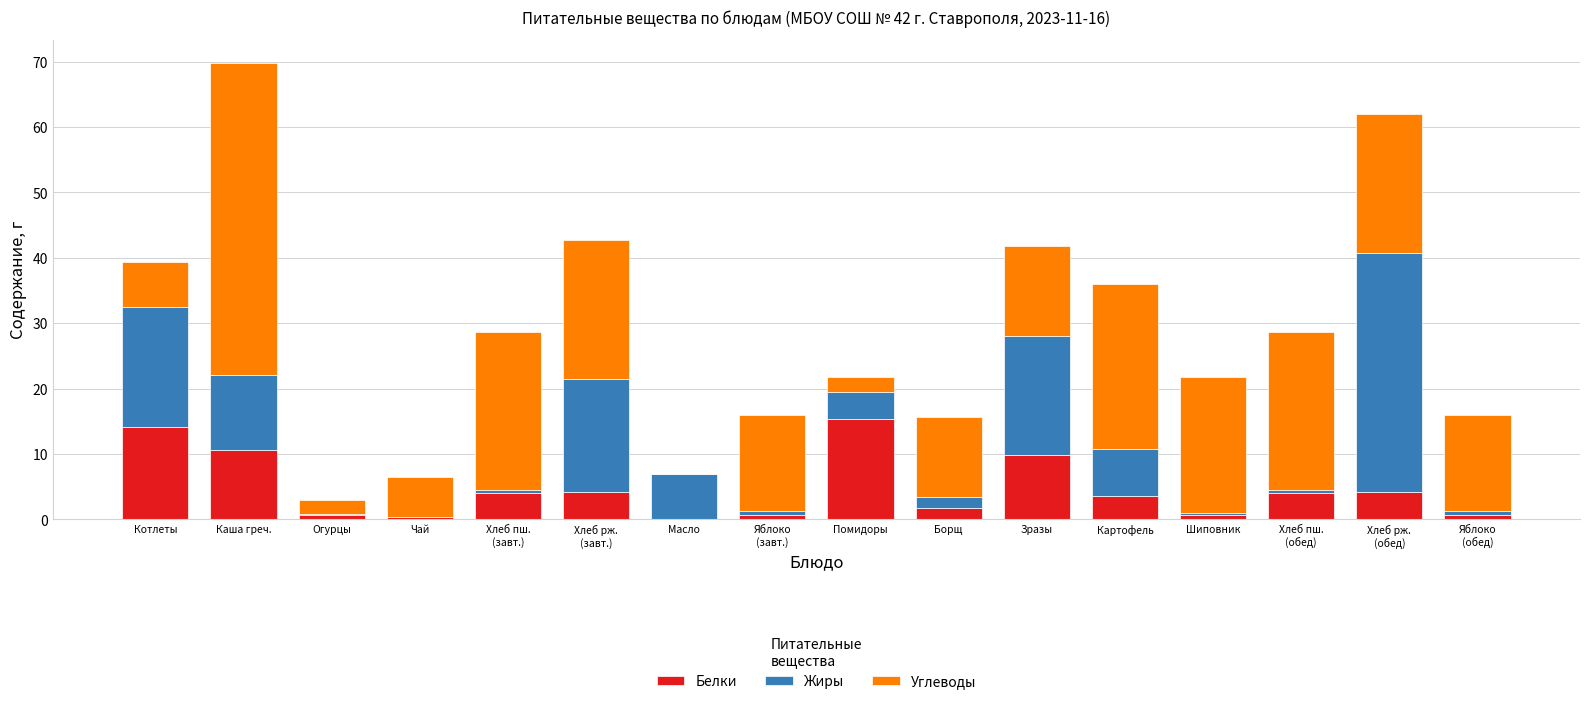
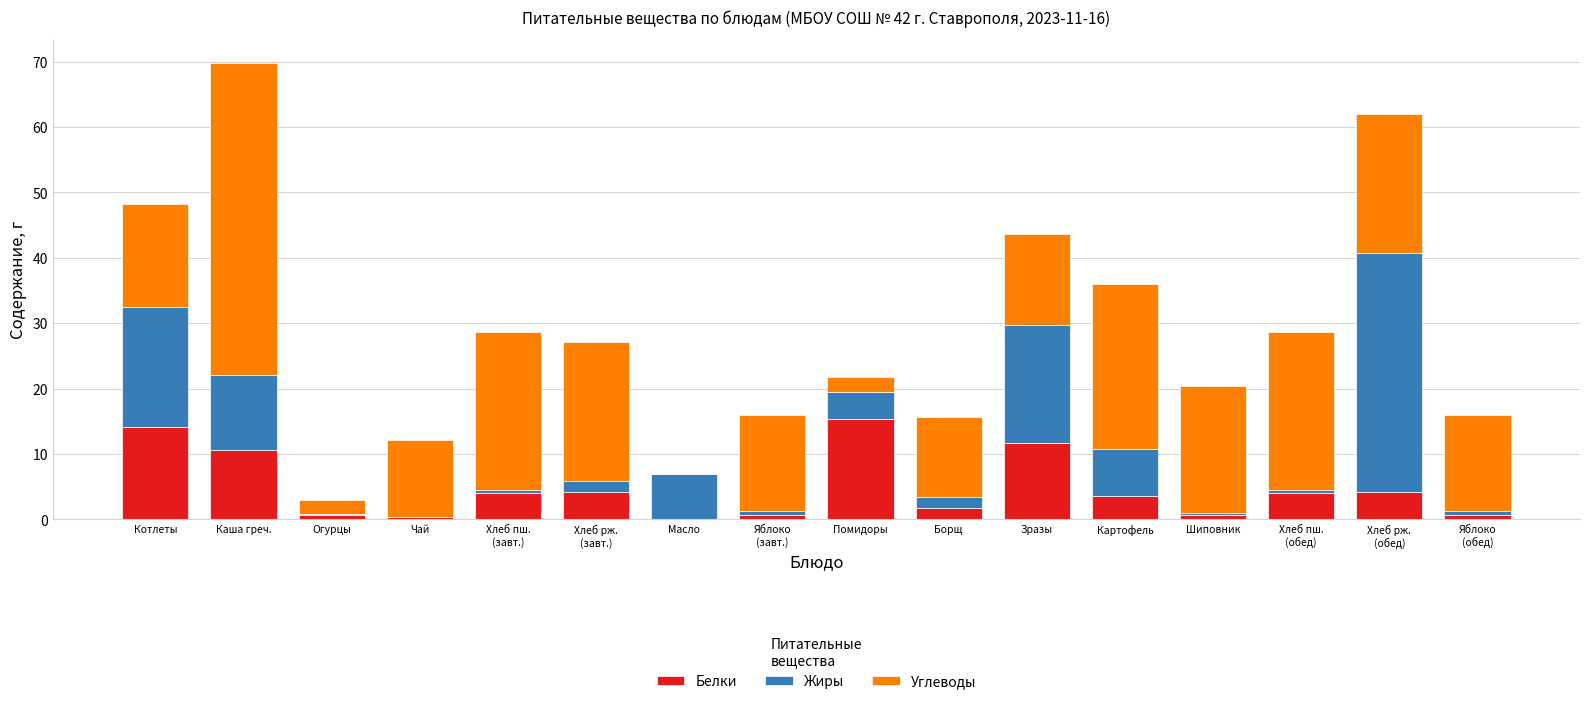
Углеводы, Котлеты: 7 -> 16
Углеводы, Чай: 6 -> 12
Жиры, Хлеб рж. (завт.): 17 -> 2
Белки, Зразы: 10 -> 12
Углеводы, Шиповник: 21 -> 19
